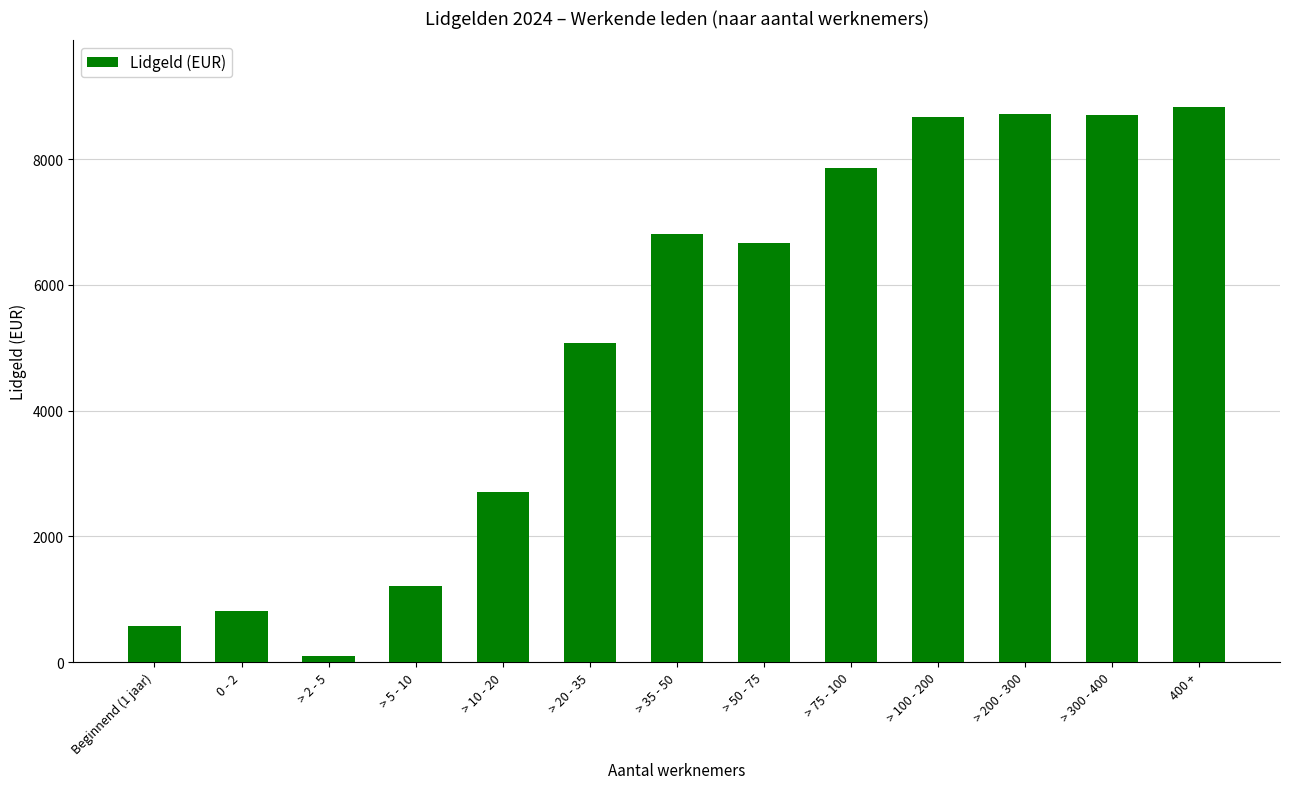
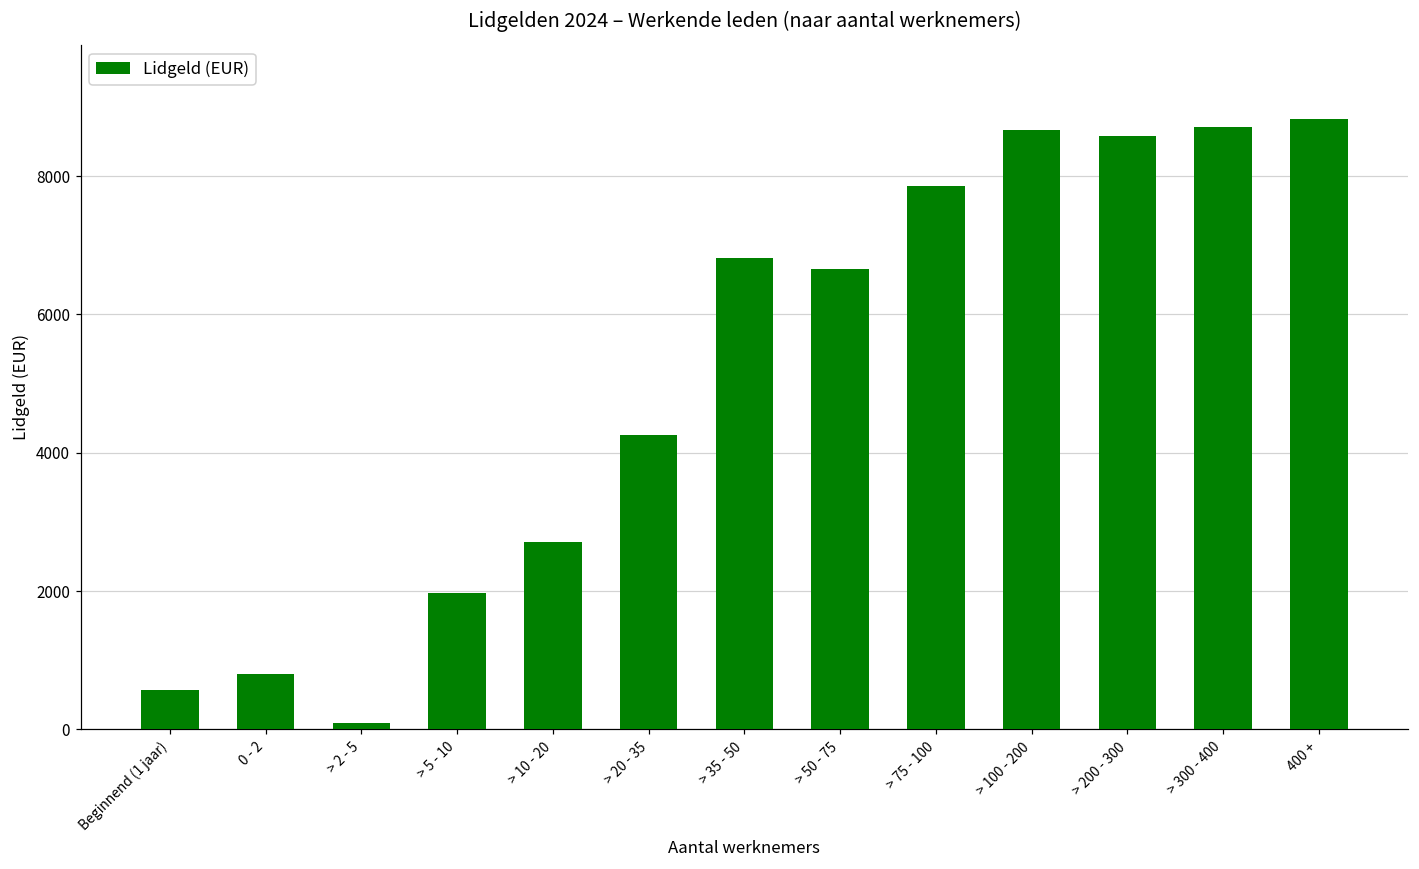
> 5 - 10: 1200 -> 2000
> 20 - 35: 5100 -> 4300
> 200 - 300: 8700 -> 8600
